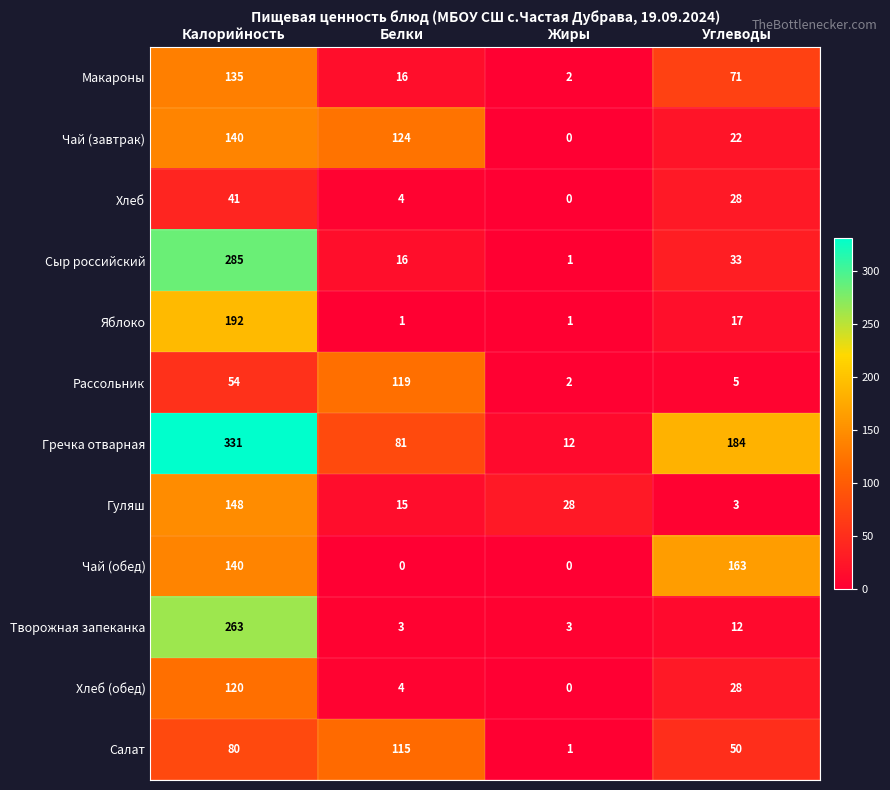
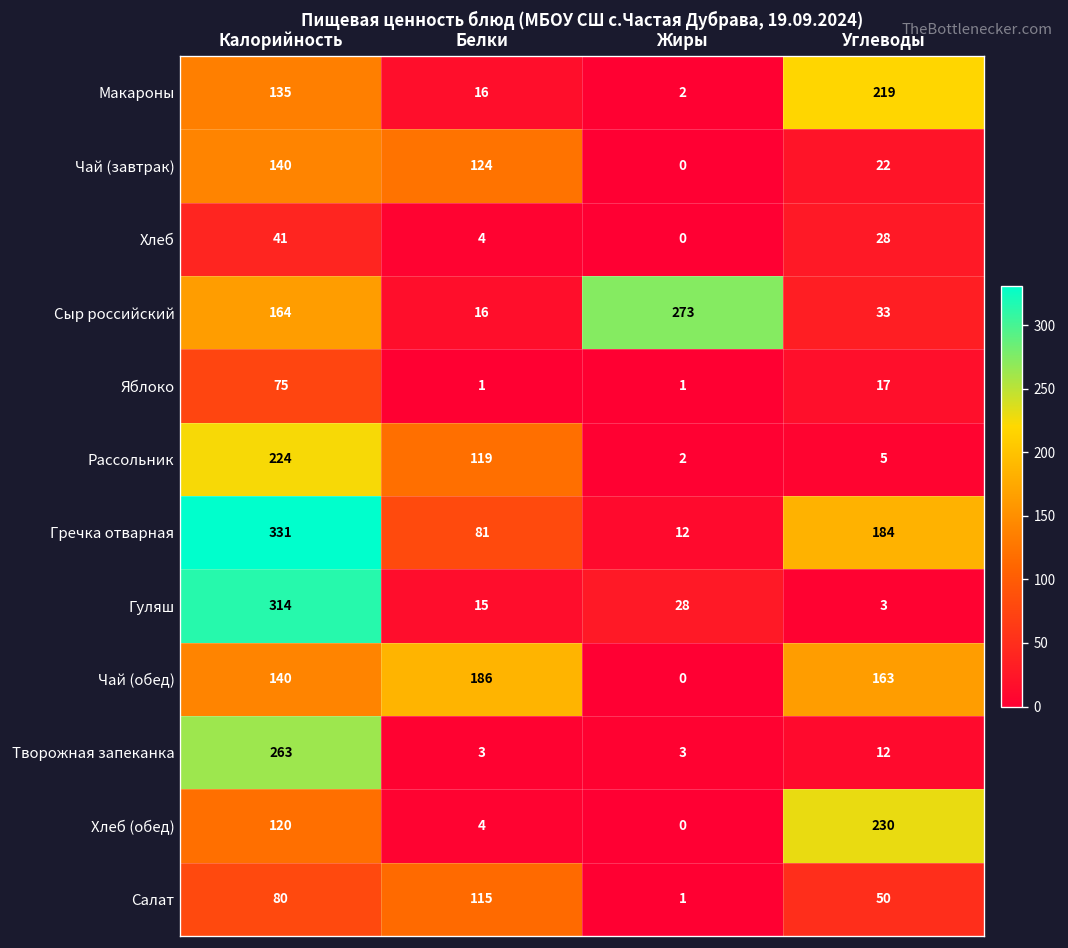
Макароны, Углеводы: 71 -> 219
Сыр российский, Калорийность: 285 -> 164
Сыр российский, Жиры: 1 -> 273
Яблоко, Калорийность: 192 -> 75
Рассольник, Калорийность: 54 -> 224
Гуляш, Калорийность: 148 -> 314
Чай (обед), Белки: 0 -> 186
Хлеб (обед), Углеводы: 28 -> 230
